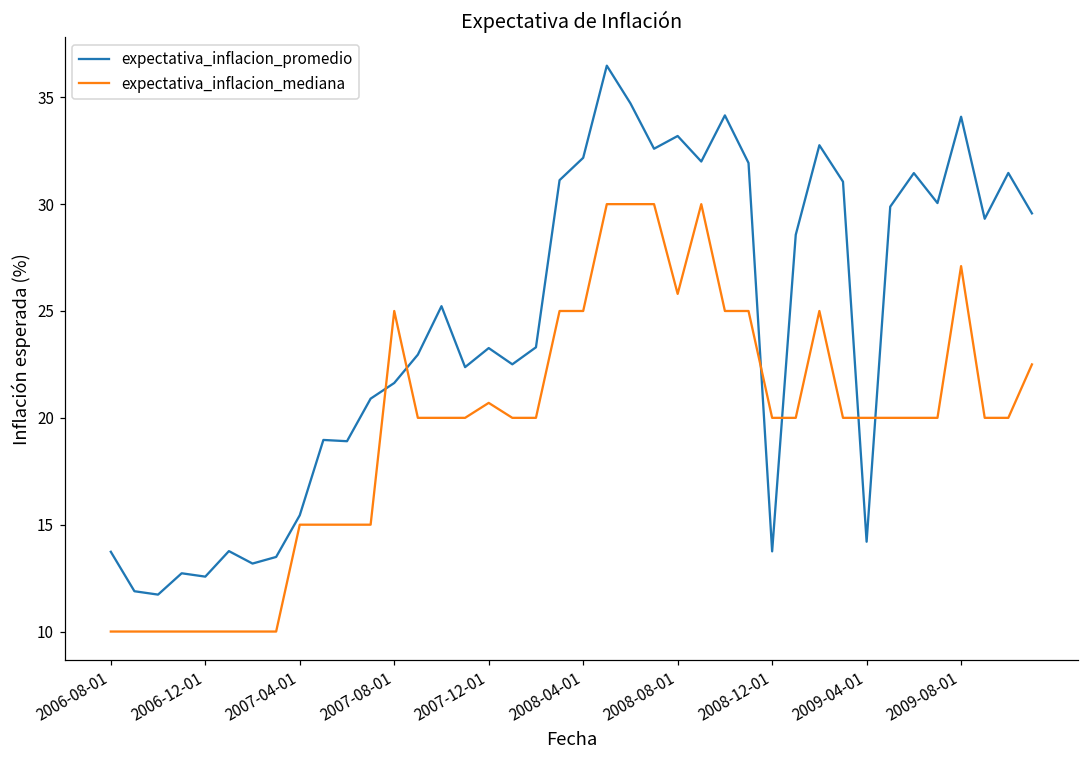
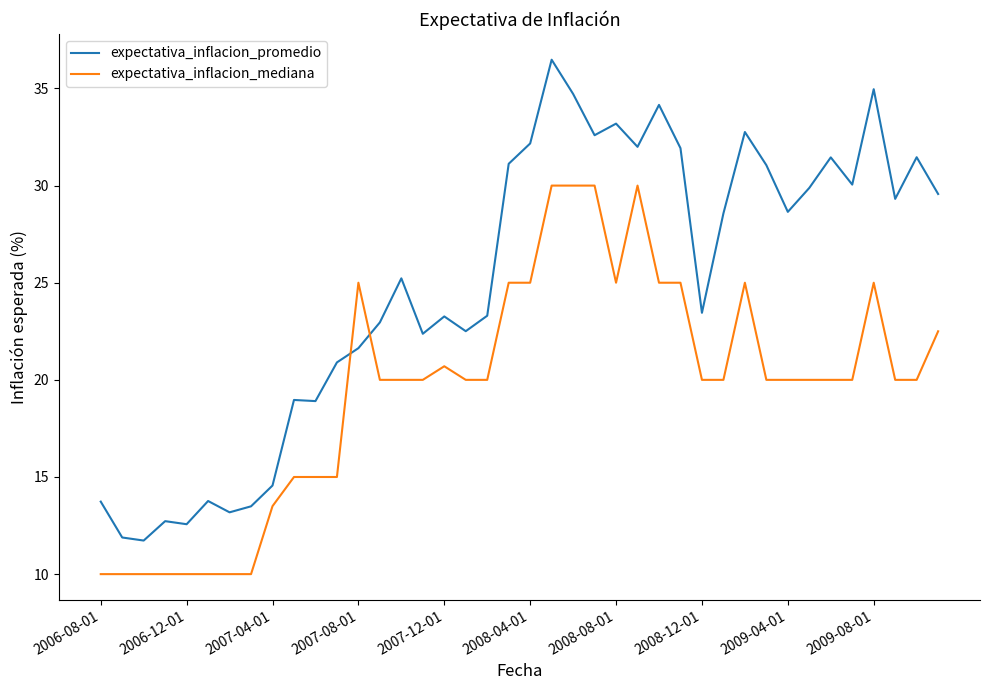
expectativa_inflacion_promedio, 2007-04-01: 15.4 -> 14.6
expectativa_inflacion_mediana, 2007-04-01: 15.0 -> 13.5
expectativa_inflacion_mediana, 2008-08-01: 25.8 -> 25.0
expectativa_inflacion_promedio, 2008-12-01: 13.8 -> 23.5
expectativa_inflacion_promedio, 2009-04-01: 14.2 -> 28.6
expectativa_inflacion_promedio, 2009-08-01: 34.1 -> 35.0
expectativa_inflacion_mediana, 2009-08-01: 27.1 -> 25.0
